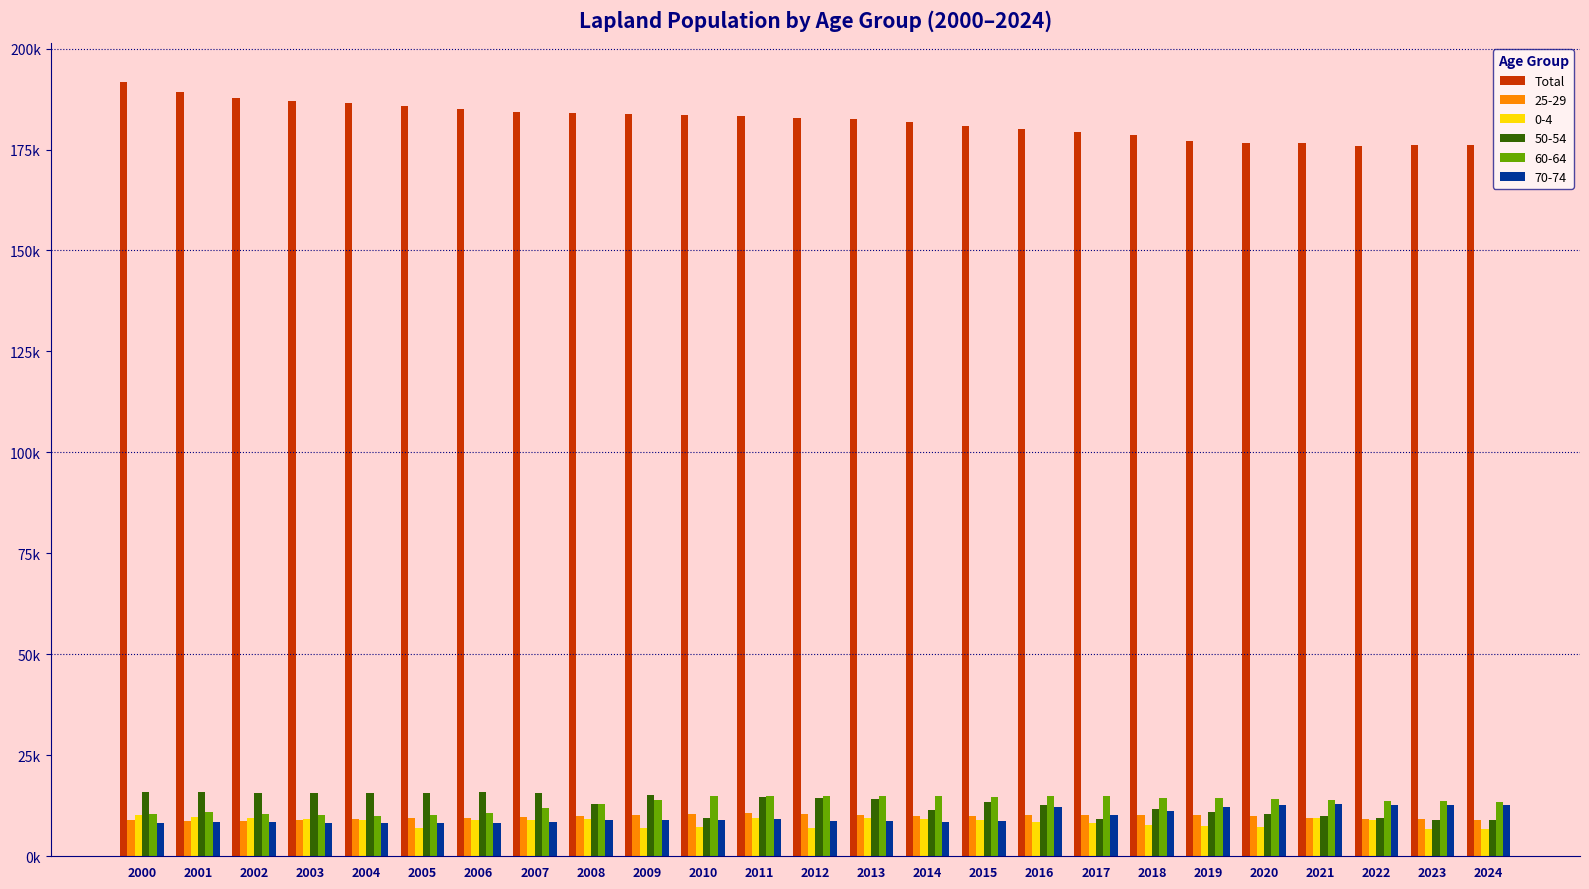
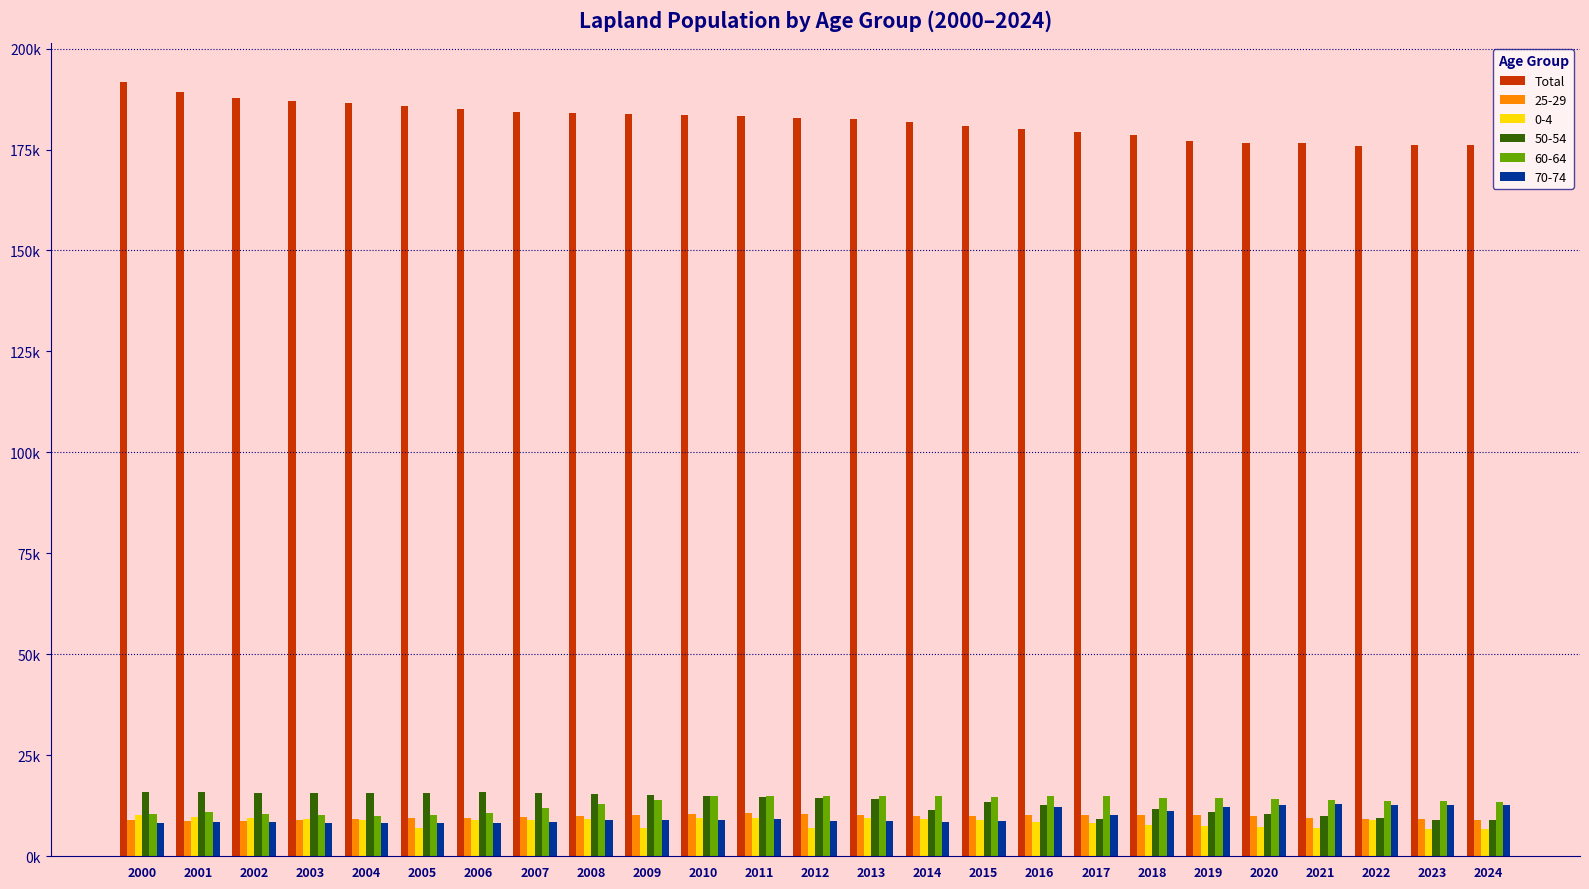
50-54, 2008: 13000 -> 15000
0-4, 2010: 7000 -> 9000
50-54, 2010: 10000 -> 15000
0-4, 2021: 10000 -> 7000
